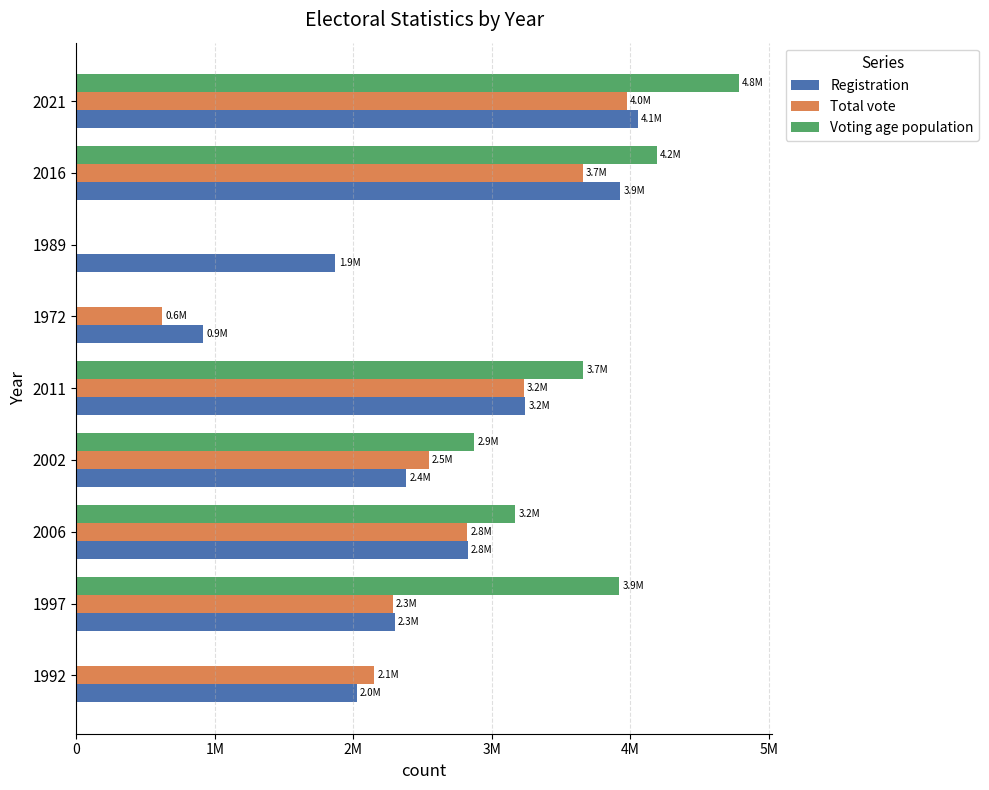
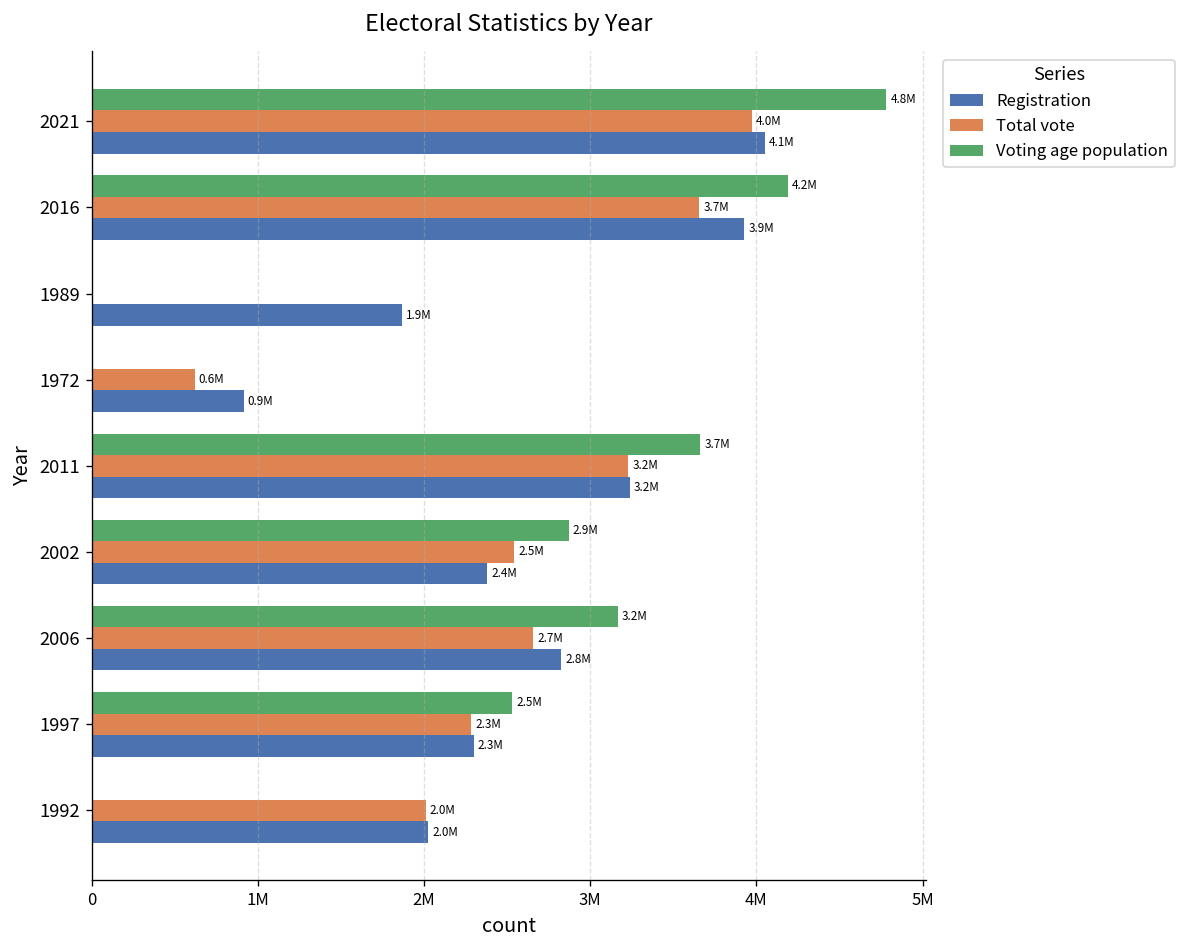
Total vote, 2006: 2.8M -> 2.7M
Voting age population, 1997: 3.9M -> 2.5M
Total vote, 1992: 2.1M -> 2.0M
